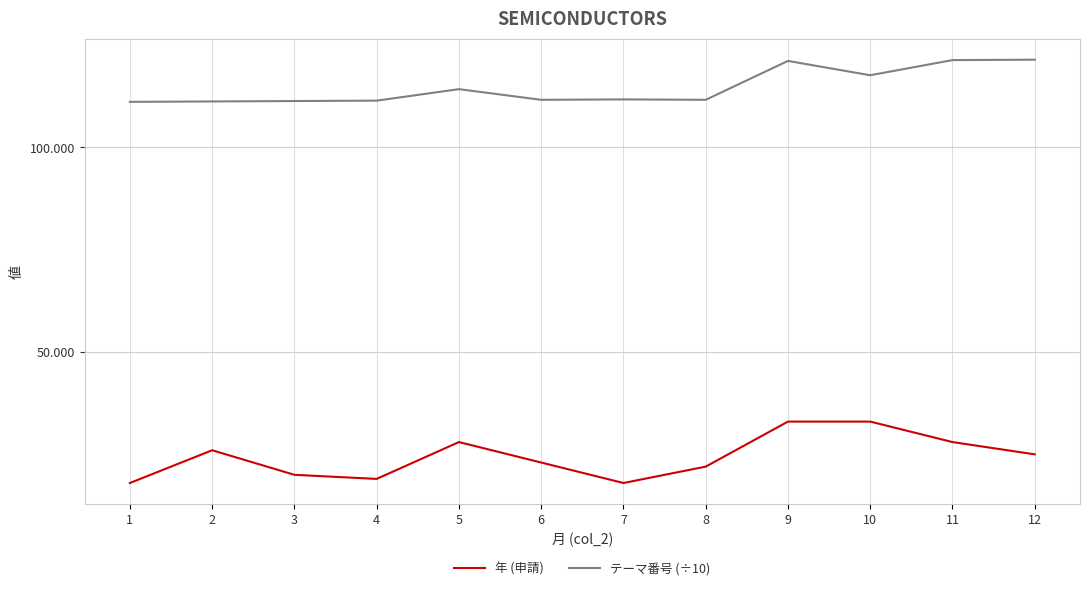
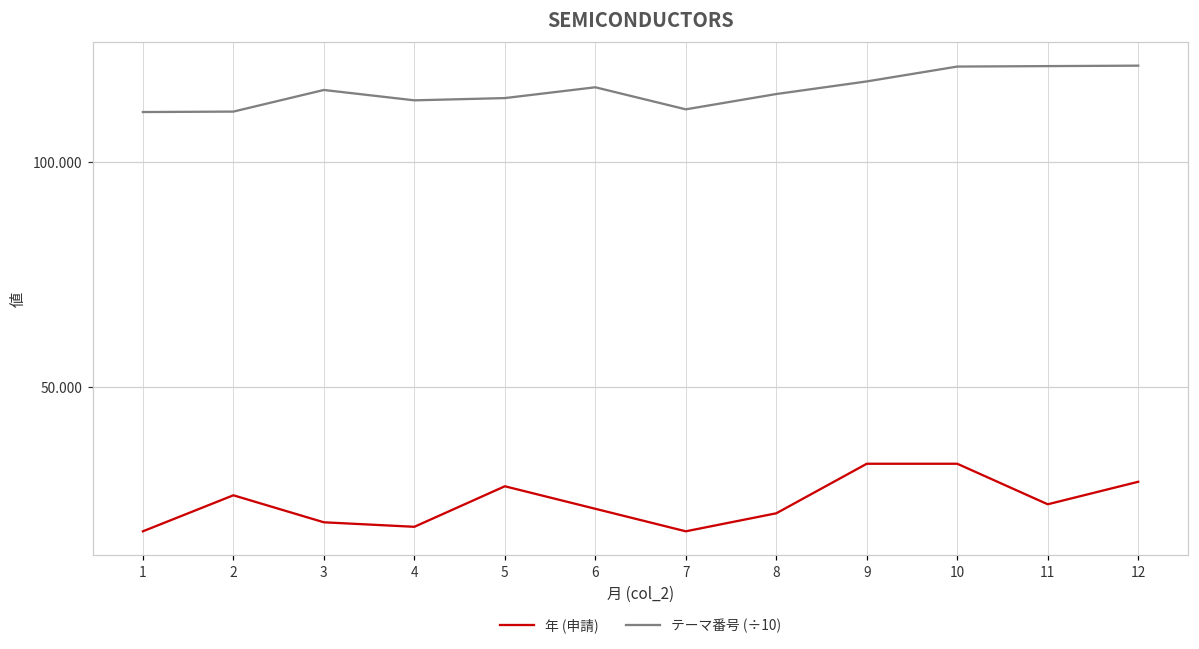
テーマ番号 (÷10), 3: 111 -> 116
テーマ番号 (÷10), 4: 111 -> 114
テーマ番号 (÷10), 6: 112 -> 117
テーマ番号 (÷10), 8: 112 -> 115
テーマ番号 (÷10), 9: 121 -> 118
テーマ番号 (÷10), 10: 118 -> 121
年 (申請), 11: 28 -> 24
年 (申請), 12: 25 -> 29
